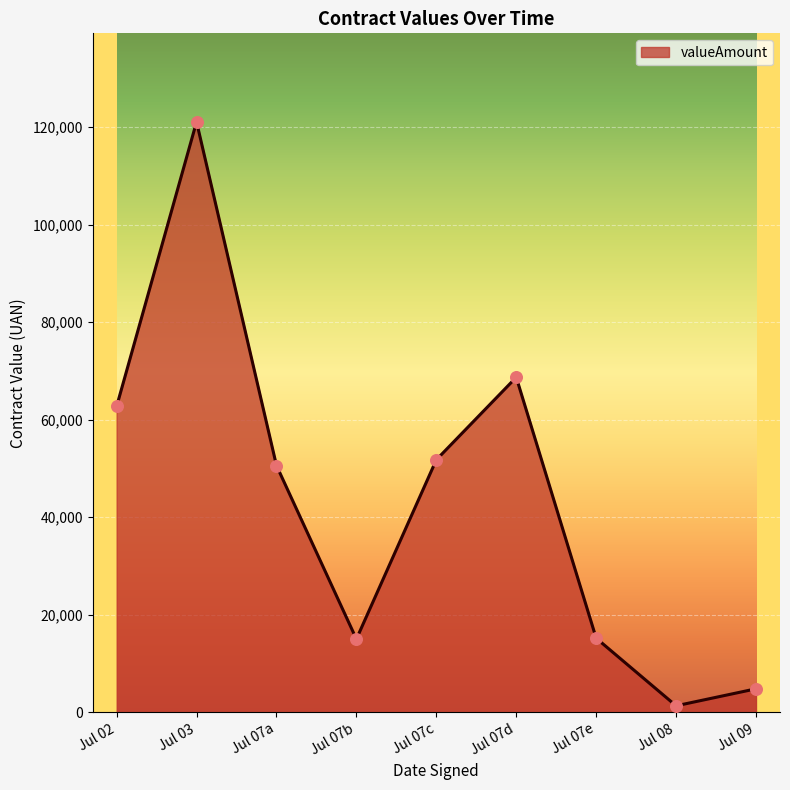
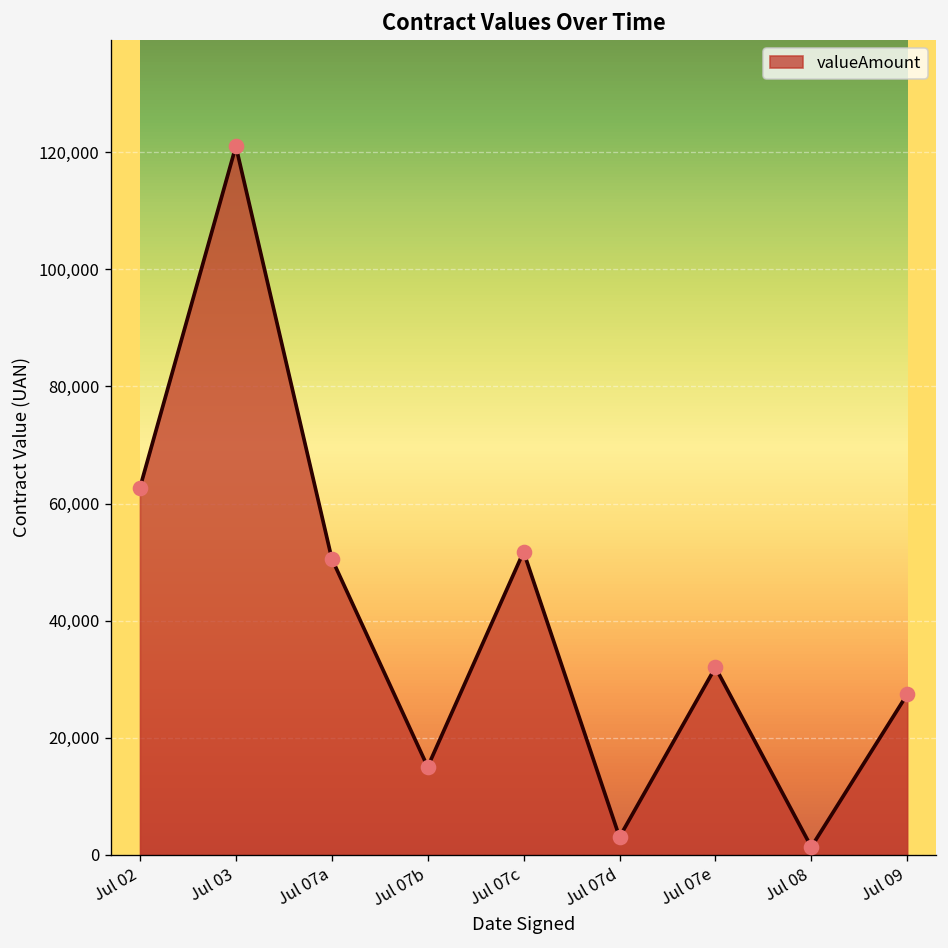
Jul 07d: 69,000 -> 3,000
Jul 07e: 15,000 -> 32,000
Jul 09: 5,000 -> 27,000
